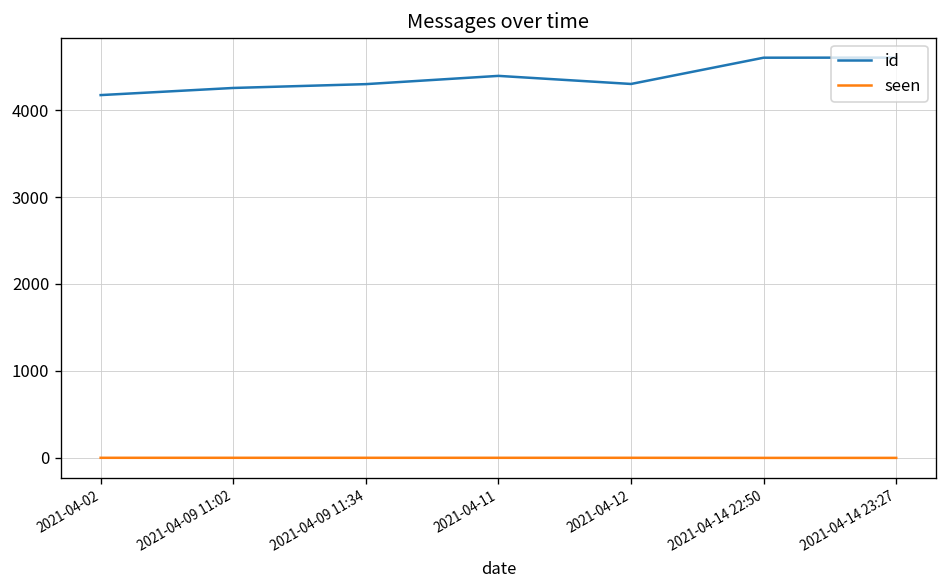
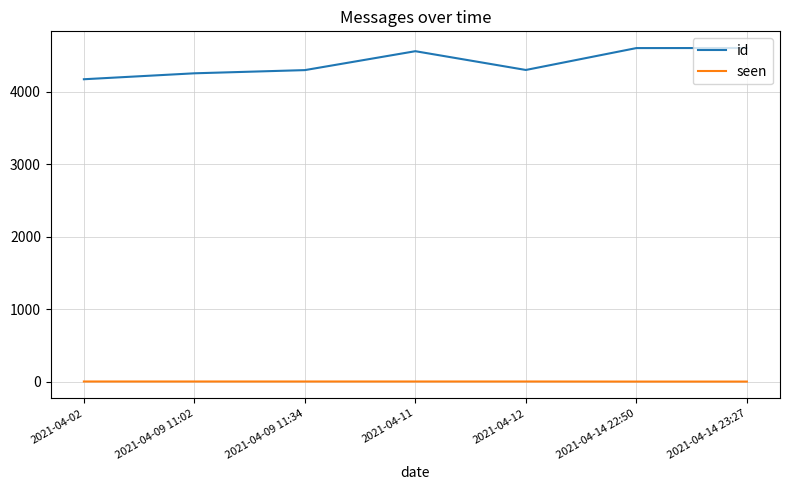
id, 2021-04-11: 4400 -> 4600
